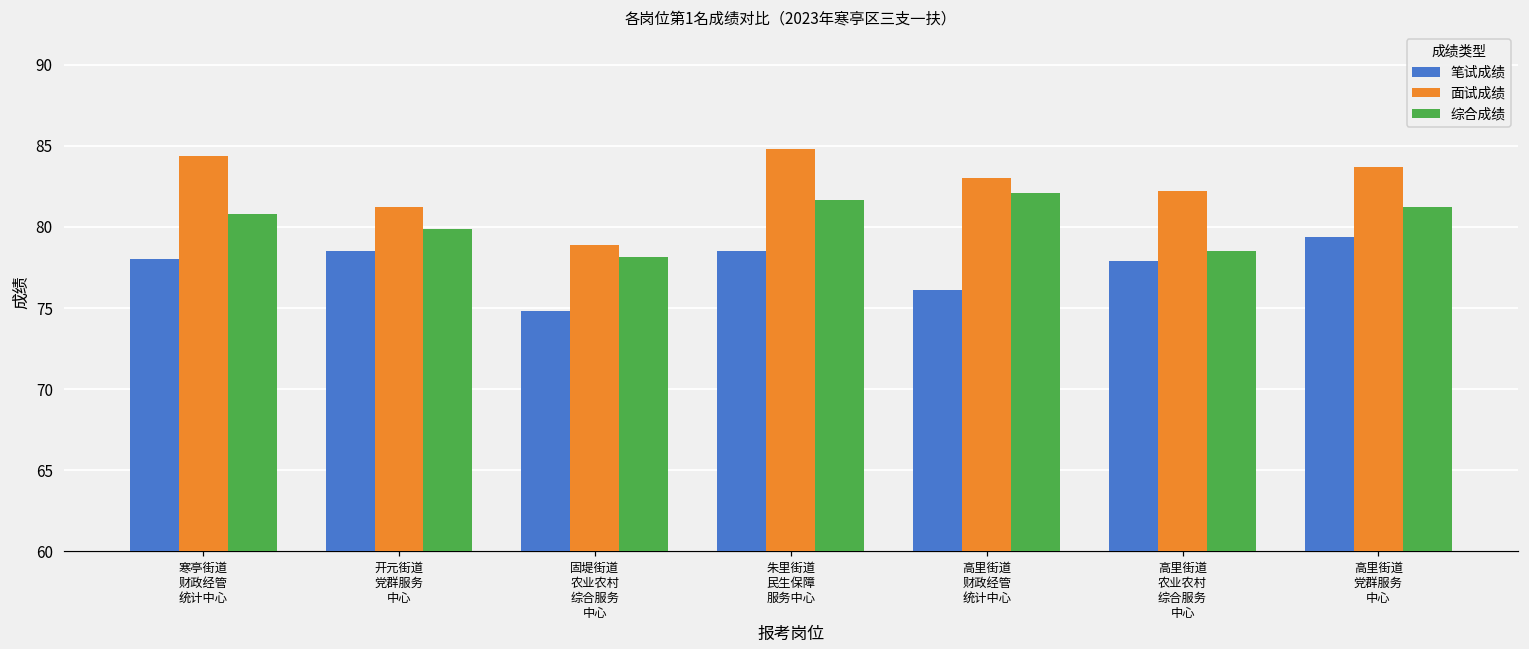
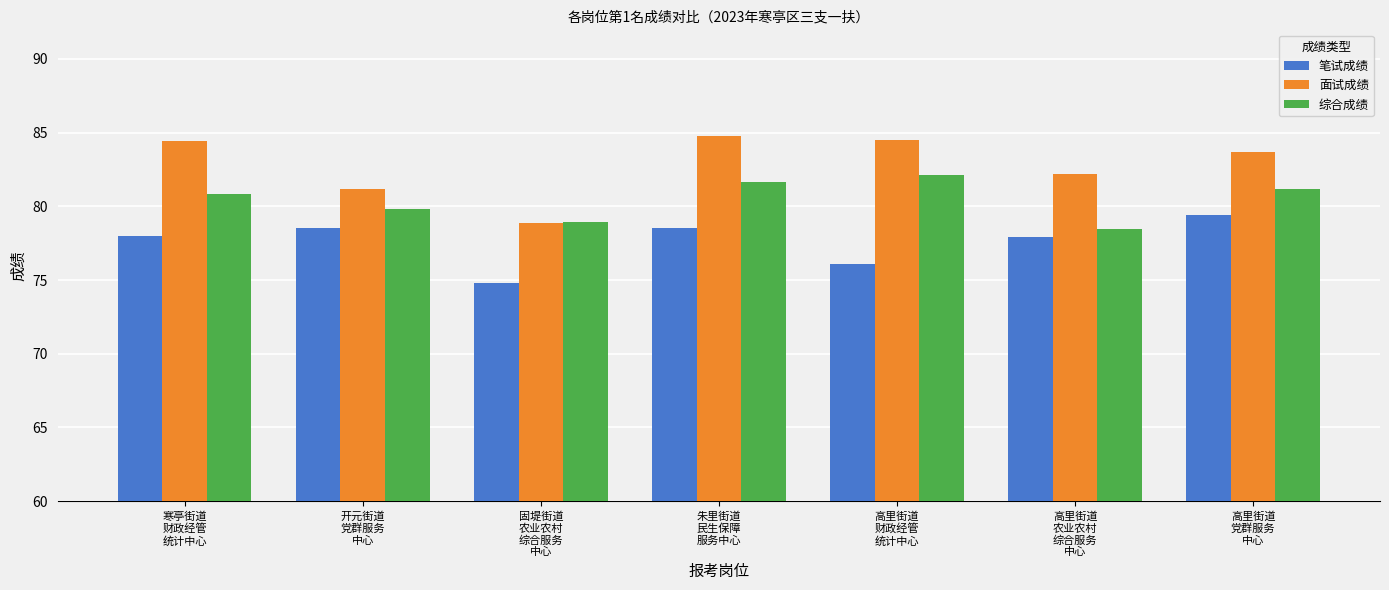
综合成绩, 固堤街道 农业农村 综合服务 中心: 78.2 -> 79.0
面试成绩, 高里街道 财政经管 统计中心: 83.0 -> 84.5
